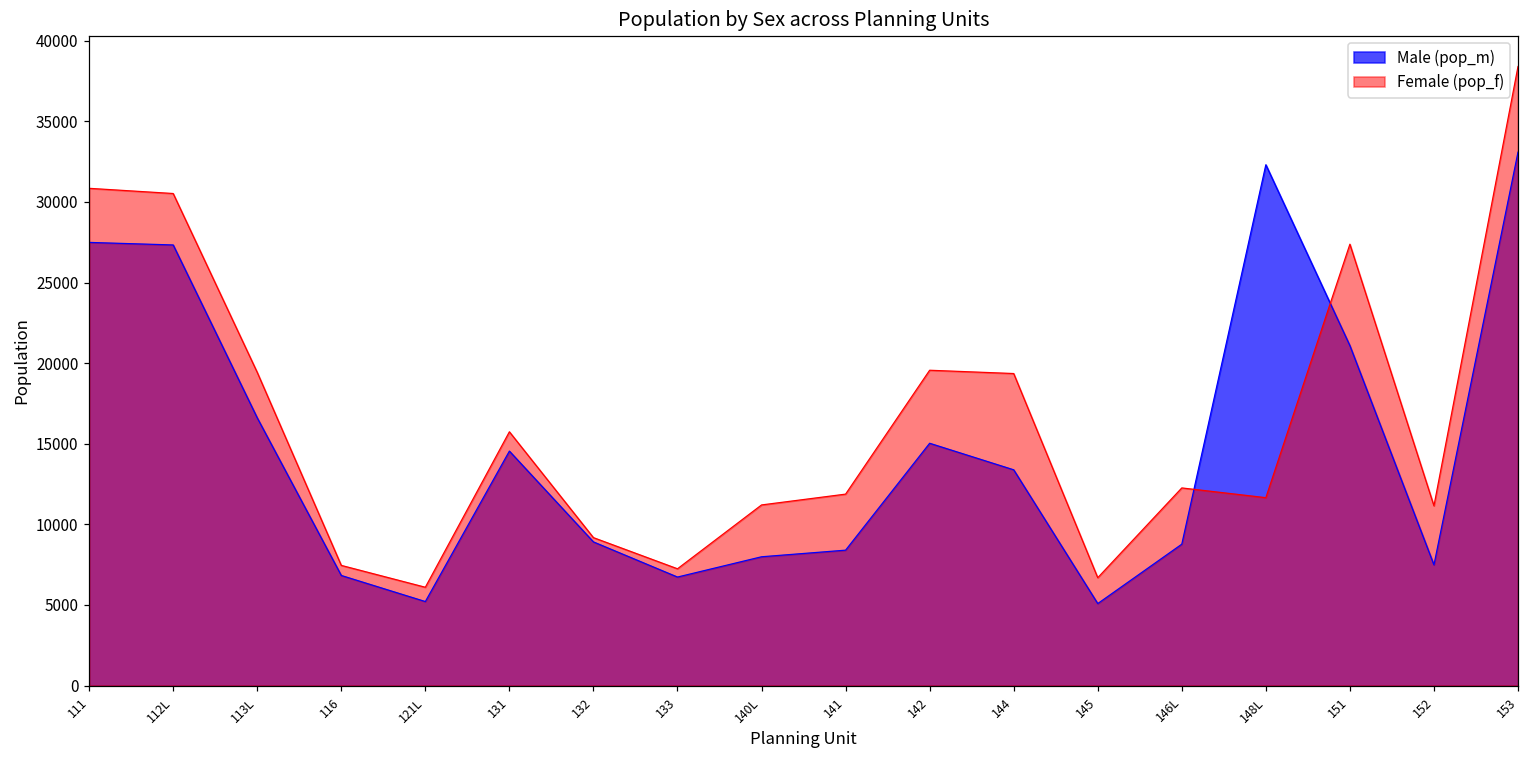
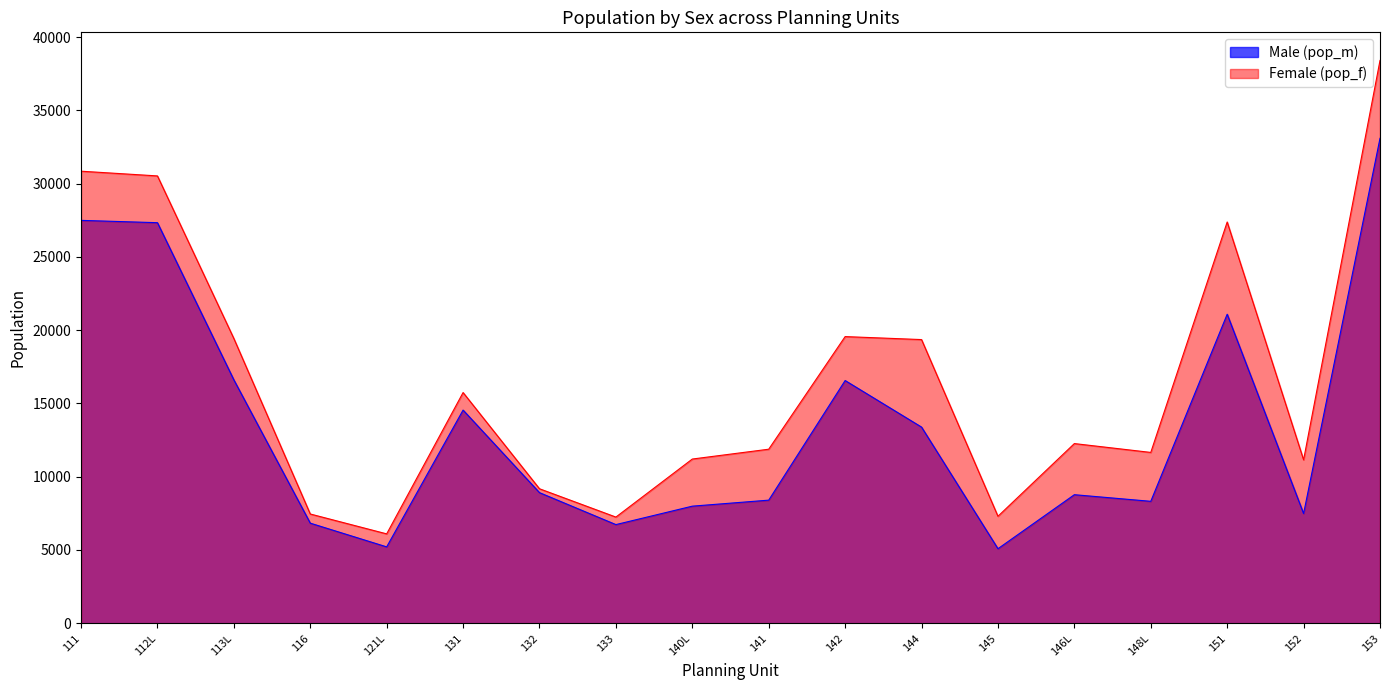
Male (pop_m), 142: 15000 -> 16600
Female (pop_f), 145: 6700 -> 7300
Male (pop_m), 148L: 32300 -> 8300
